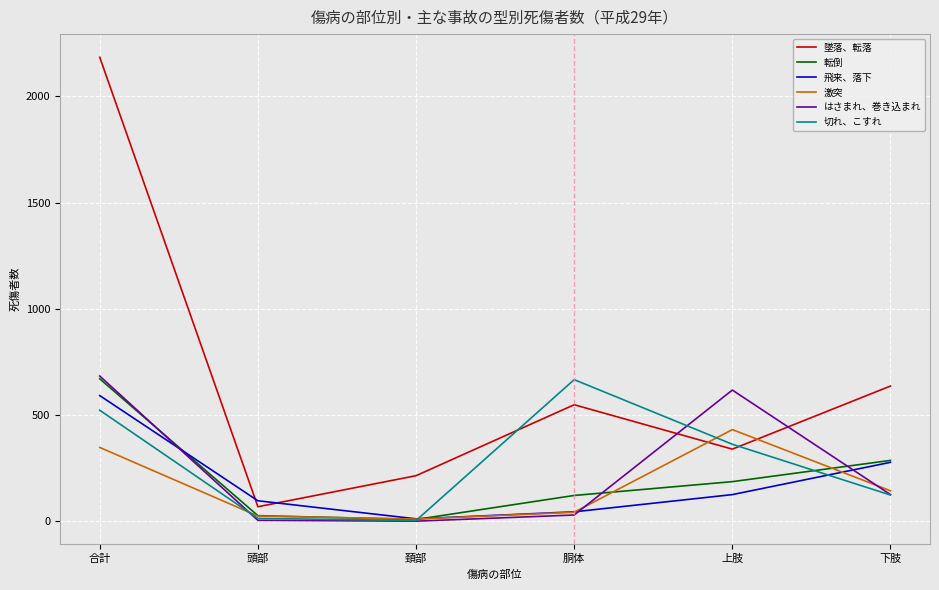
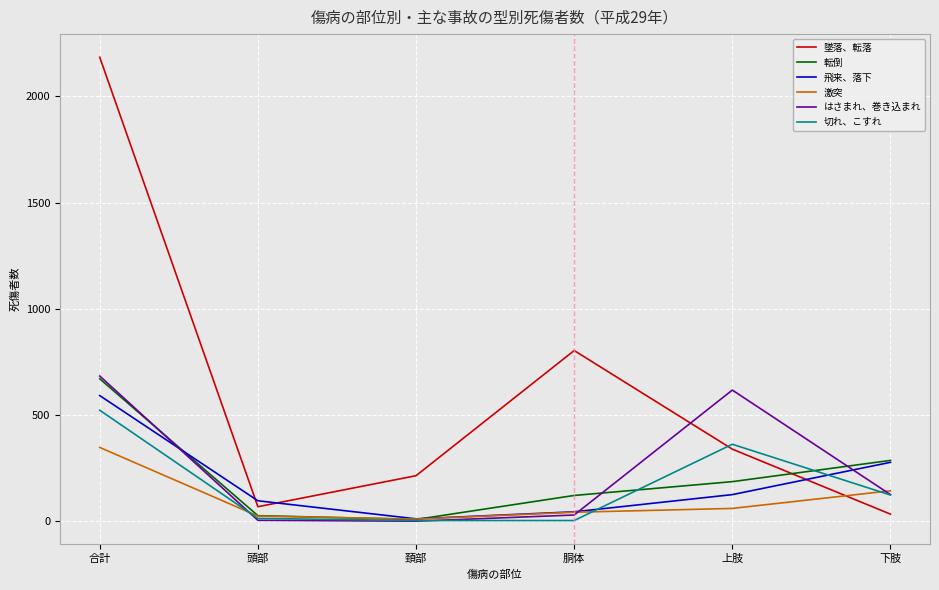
墜落、転落, 胴体: 550 -> 800
切れ、こすれ, 胴体: 670 -> 0
激突, 上肢: 430 -> 60
墜落、転落, 下肢: 640 -> 30
